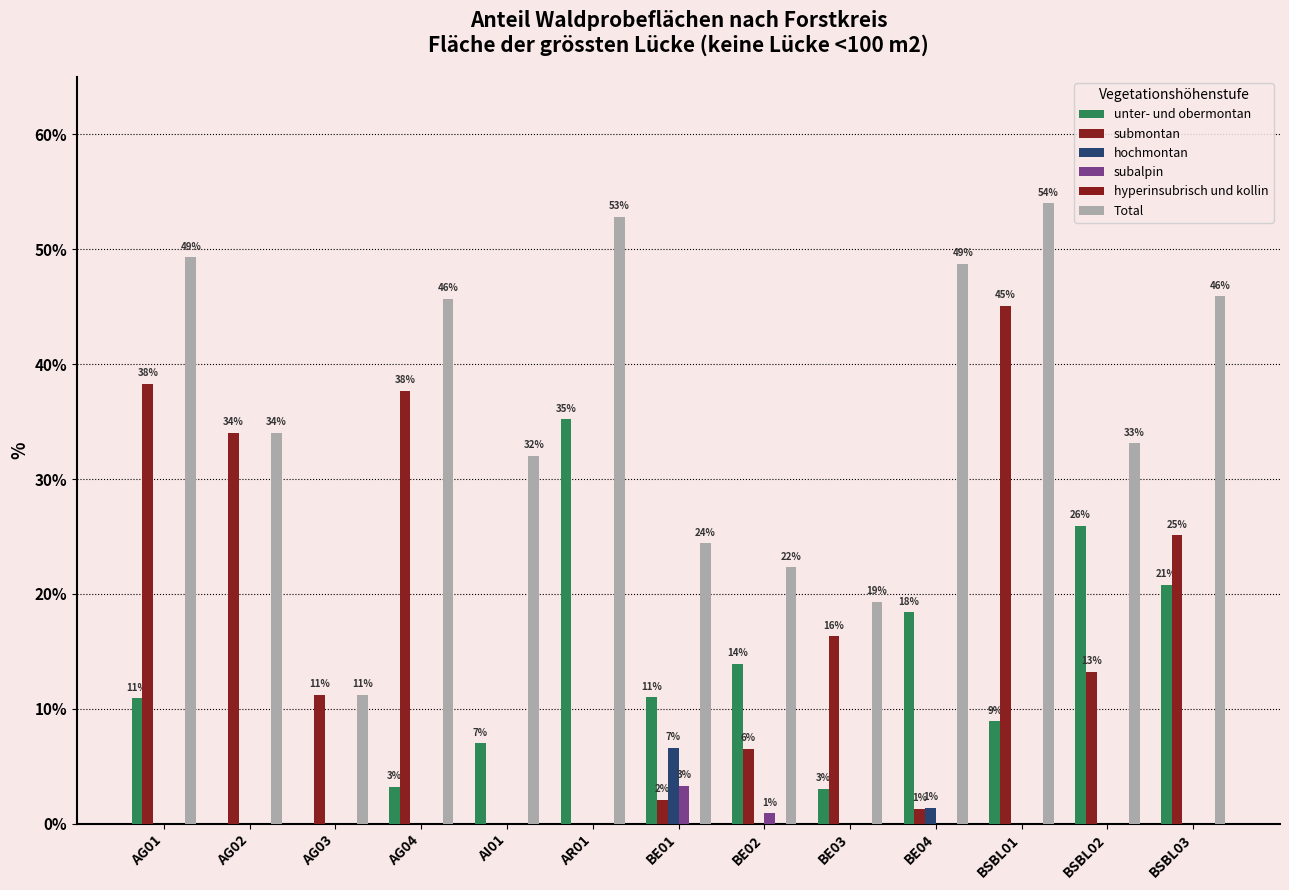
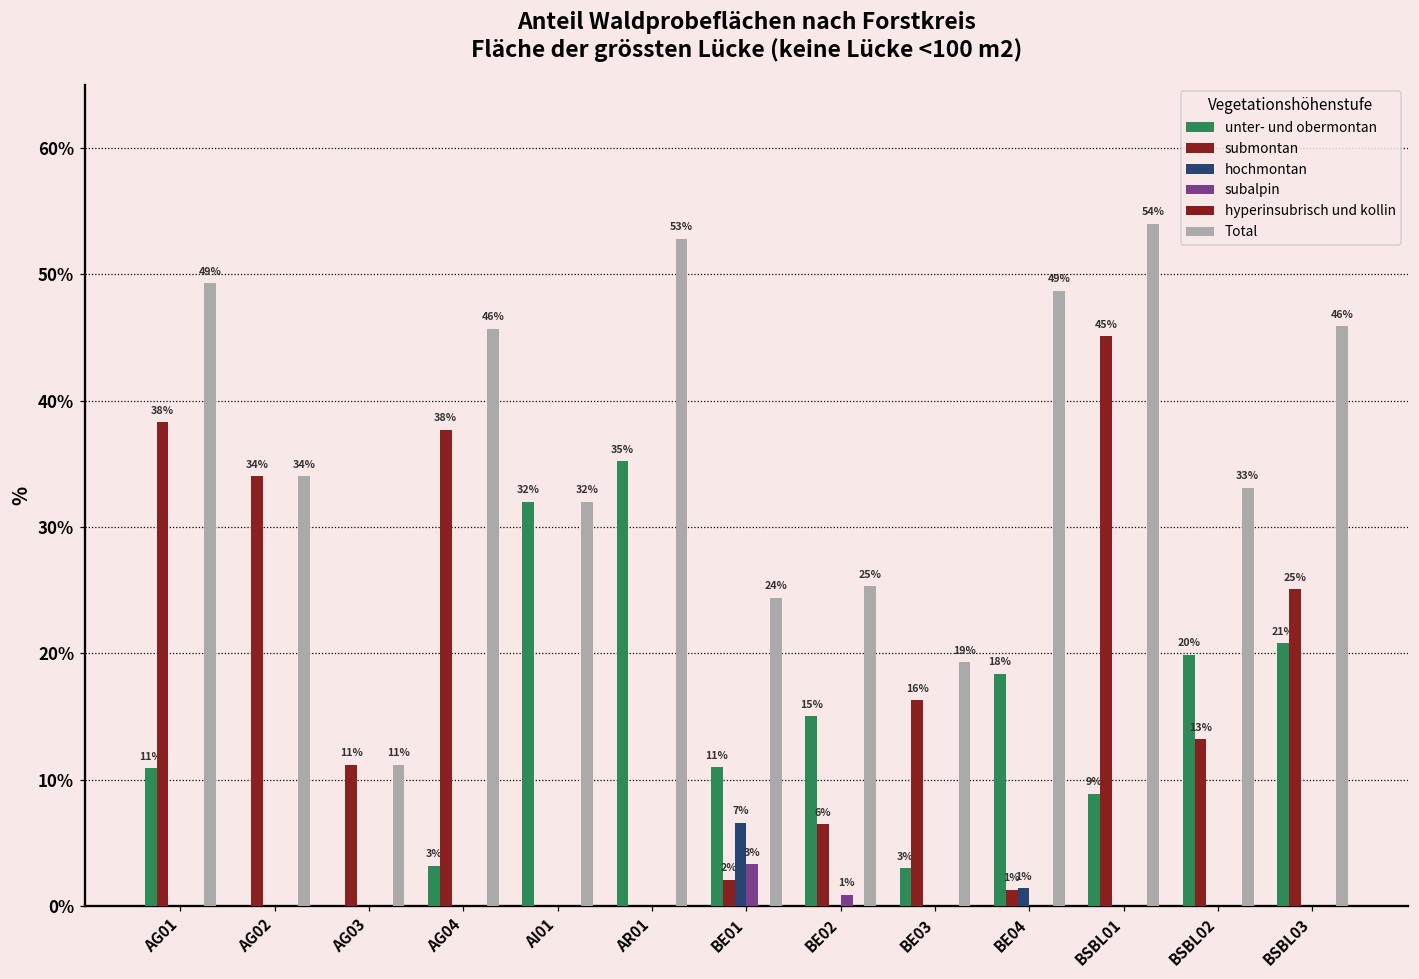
unter- und obermontan, AI01: 7% -> 32%
unter- und obermontan, BE02: 14% -> 15%
Total, BE02: 22% -> 25%
unter- und obermontan, BSBL02: 26% -> 20%
